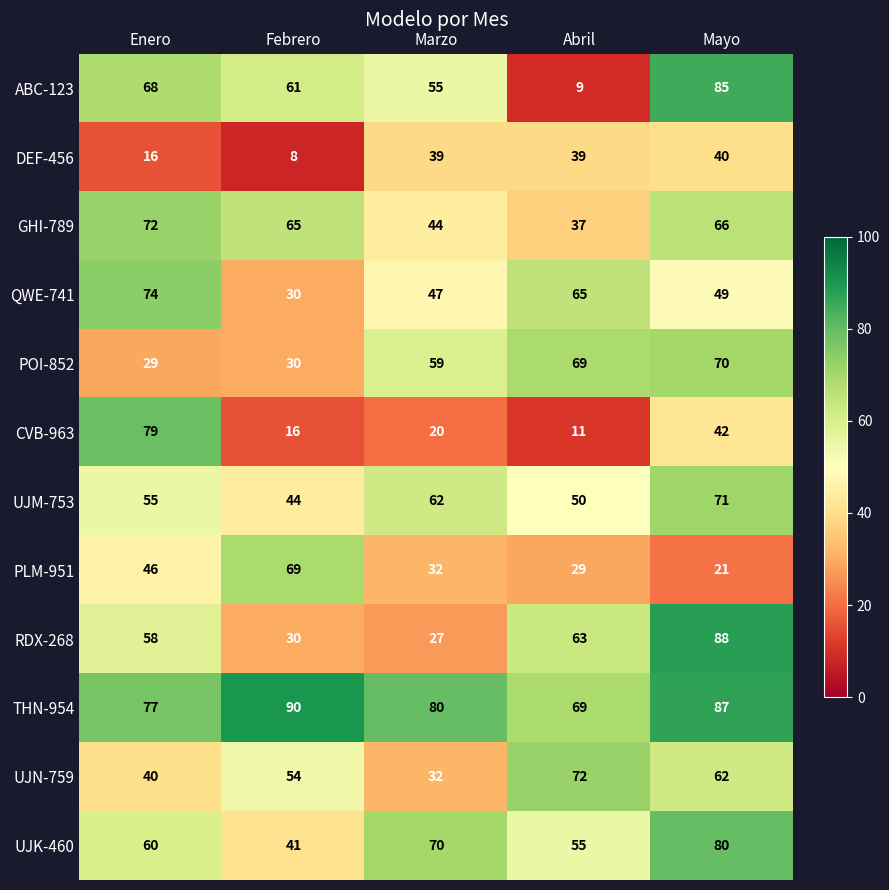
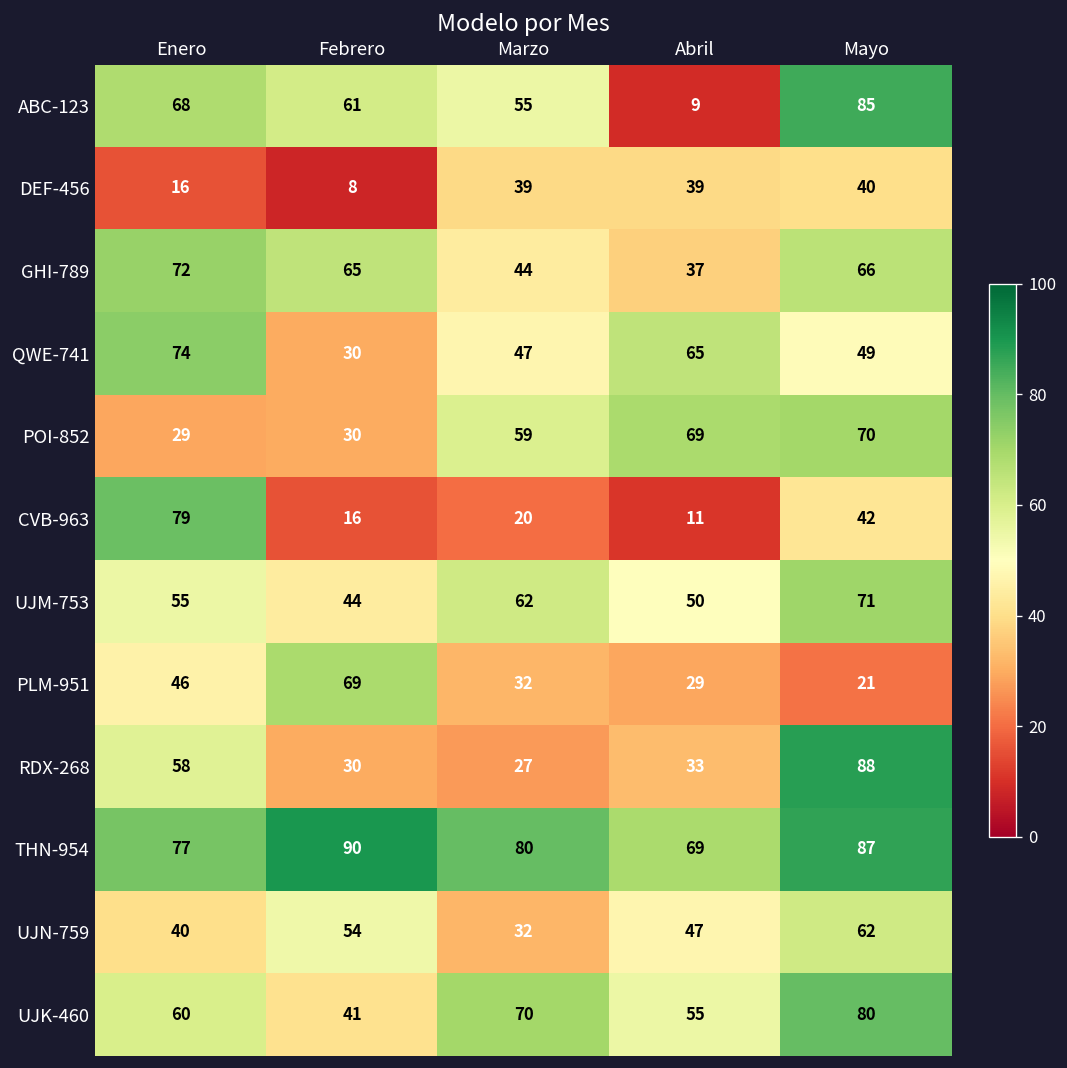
RDX-268, Abril: 63 -> 33
UJN-759, Abril: 72 -> 47
